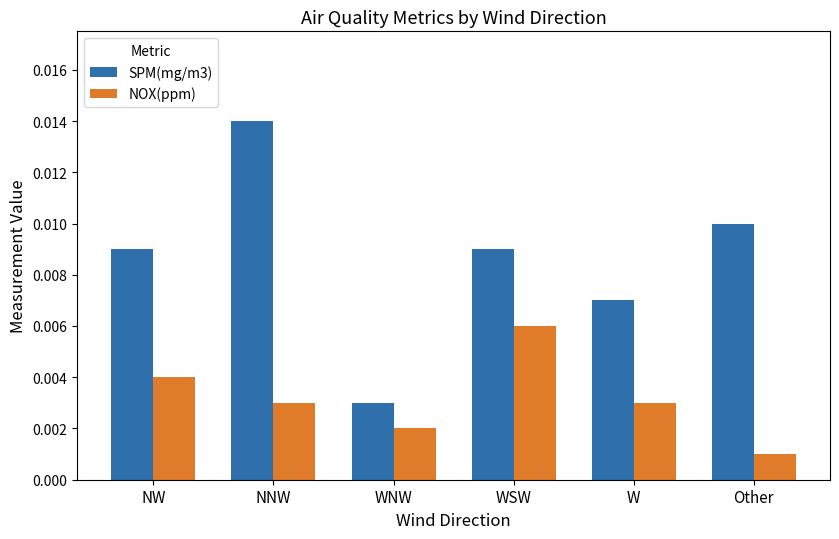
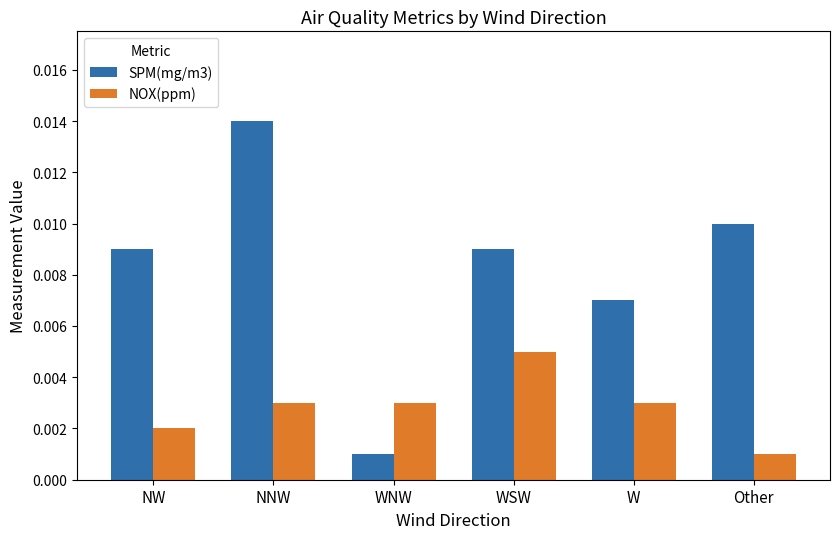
NOX(ppm), NW: 0.004 -> 0.002
SPM(mg/m3), WNW: 0.003 -> 0.001
NOX(ppm), WNW: 0.002 -> 0.003
NOX(ppm), WSW: 0.006 -> 0.005
